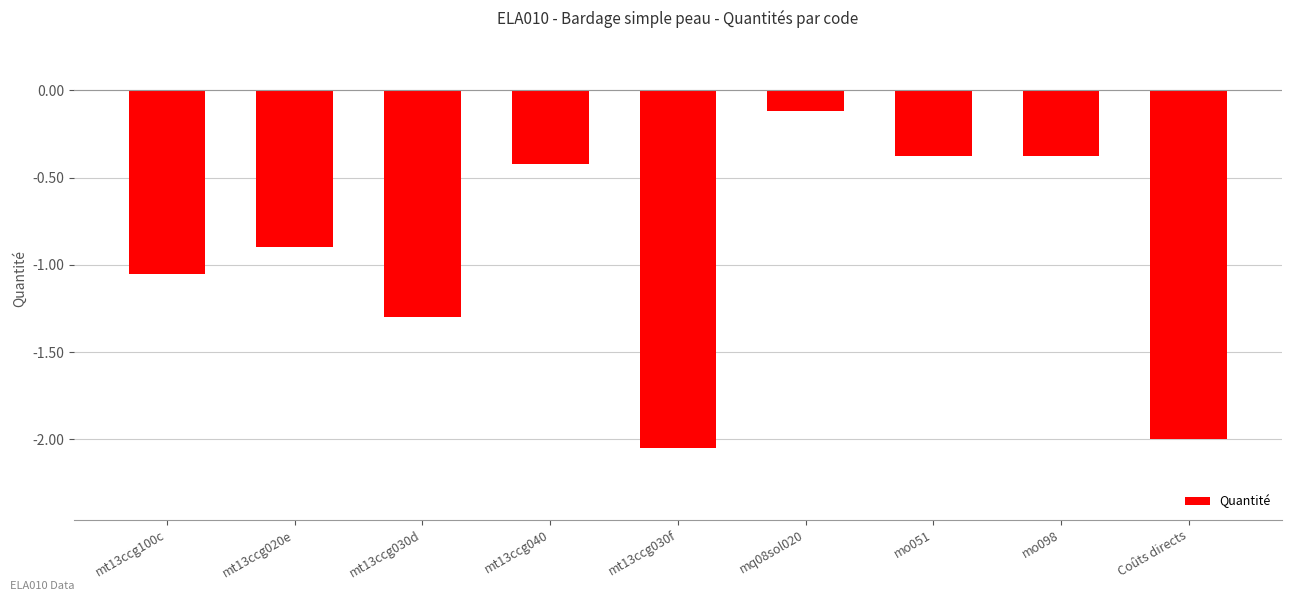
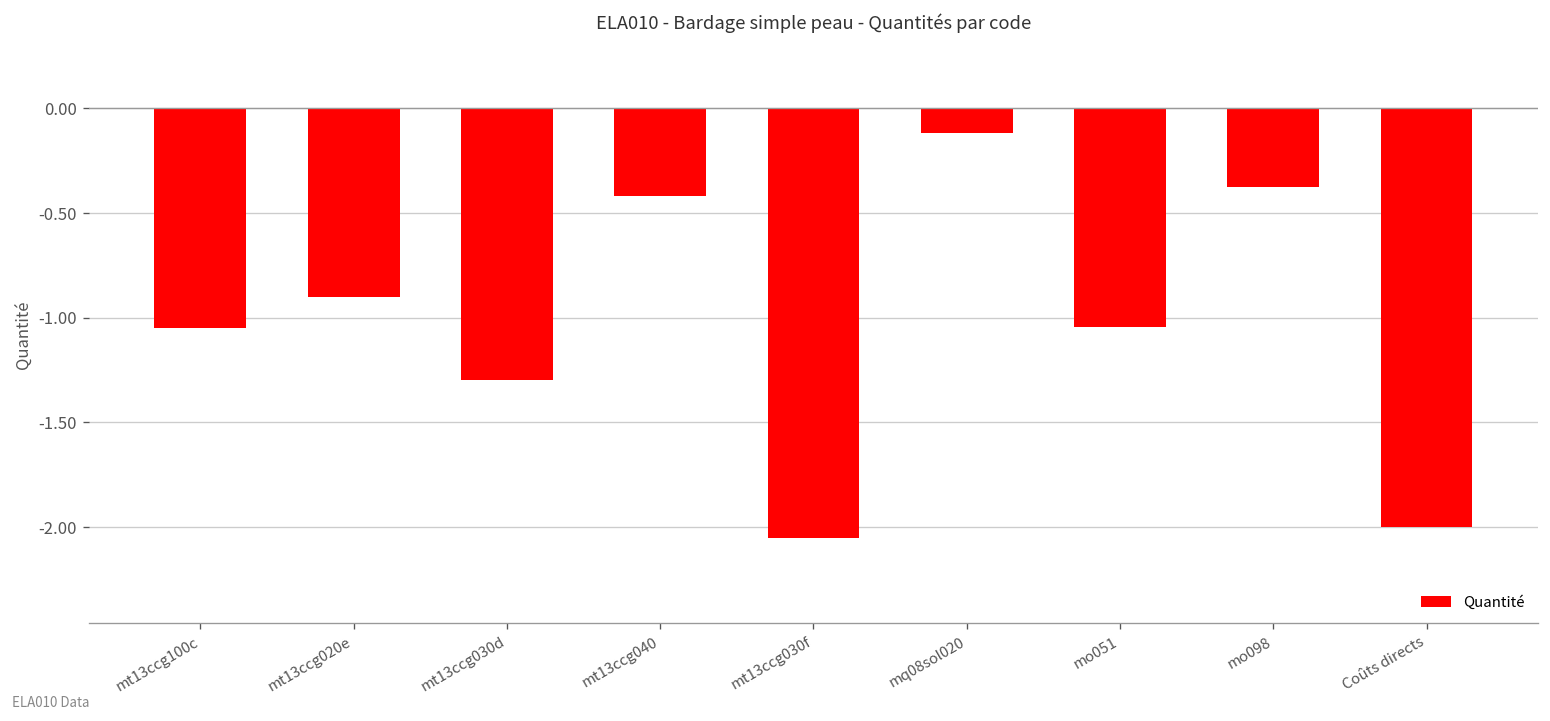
mo051: -0.38 -> -1.05
